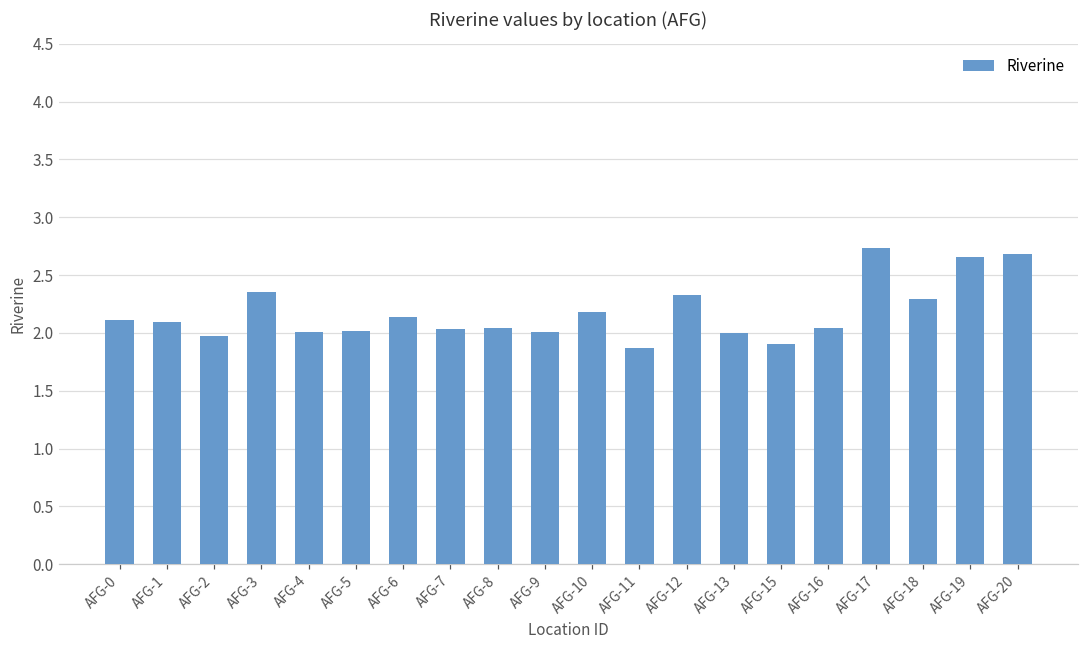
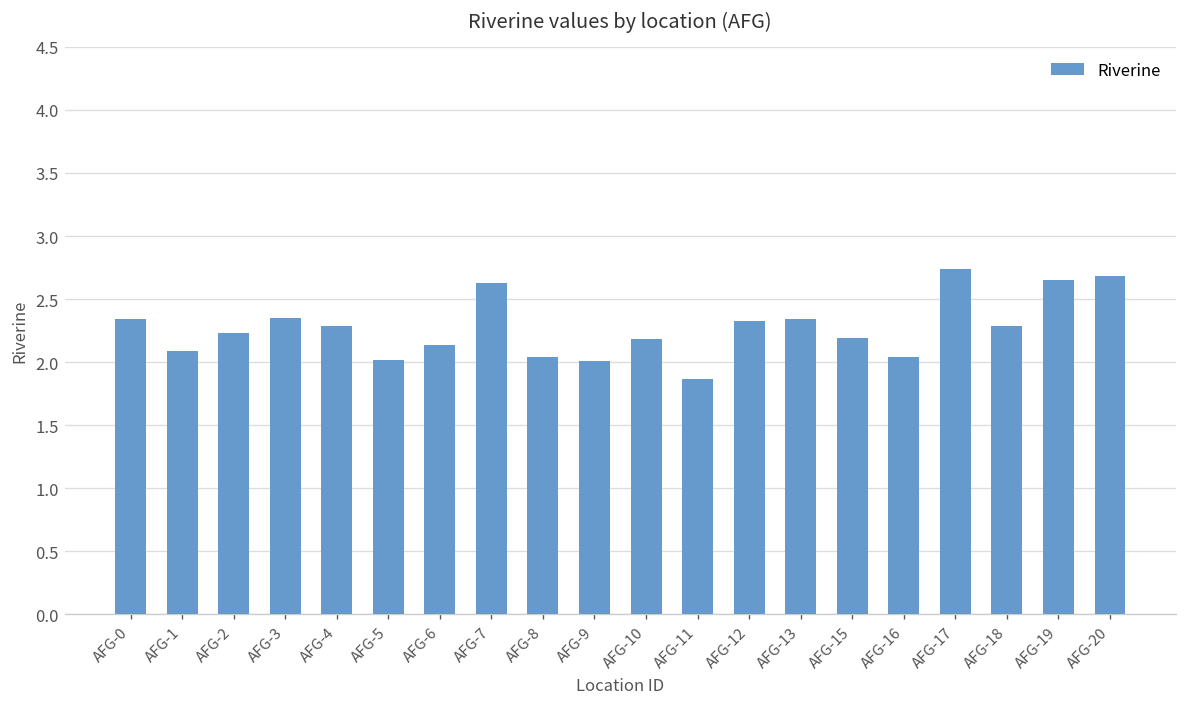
AFG-0: 2.12 -> 2.34
AFG-2: 1.98 -> 2.23
AFG-4: 2.01 -> 2.29
AFG-7: 2.03 -> 2.63
AFG-13: 2.00 -> 2.35
AFG-15: 1.90 -> 2.19
